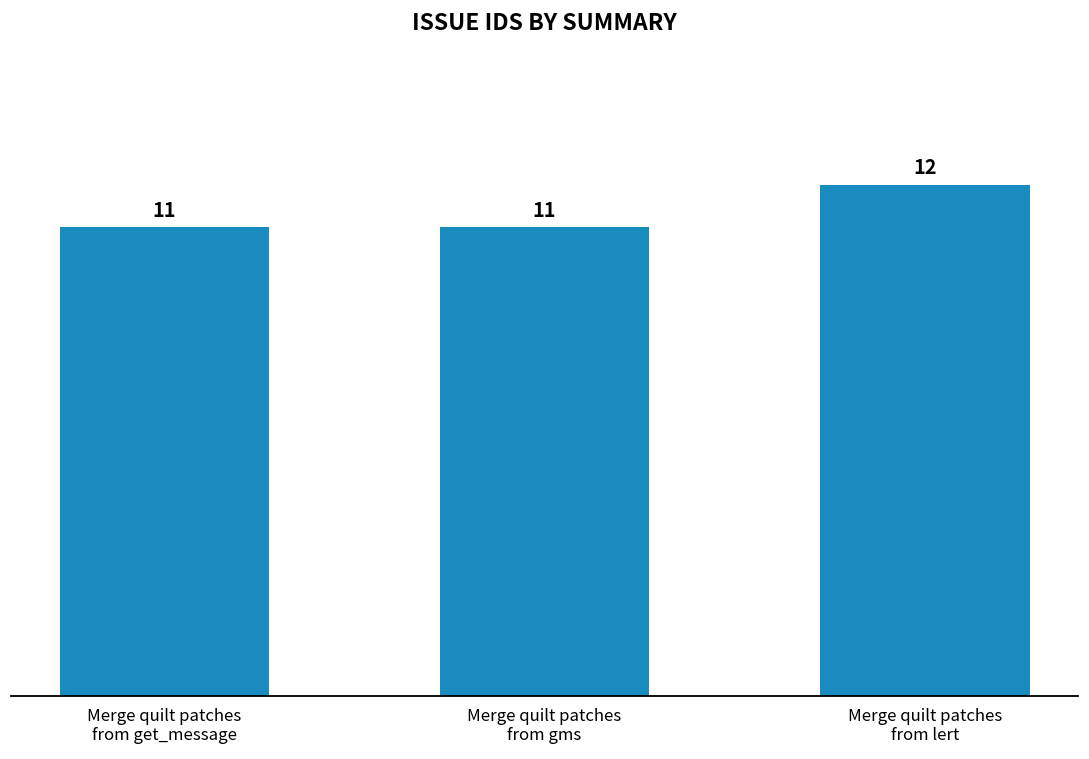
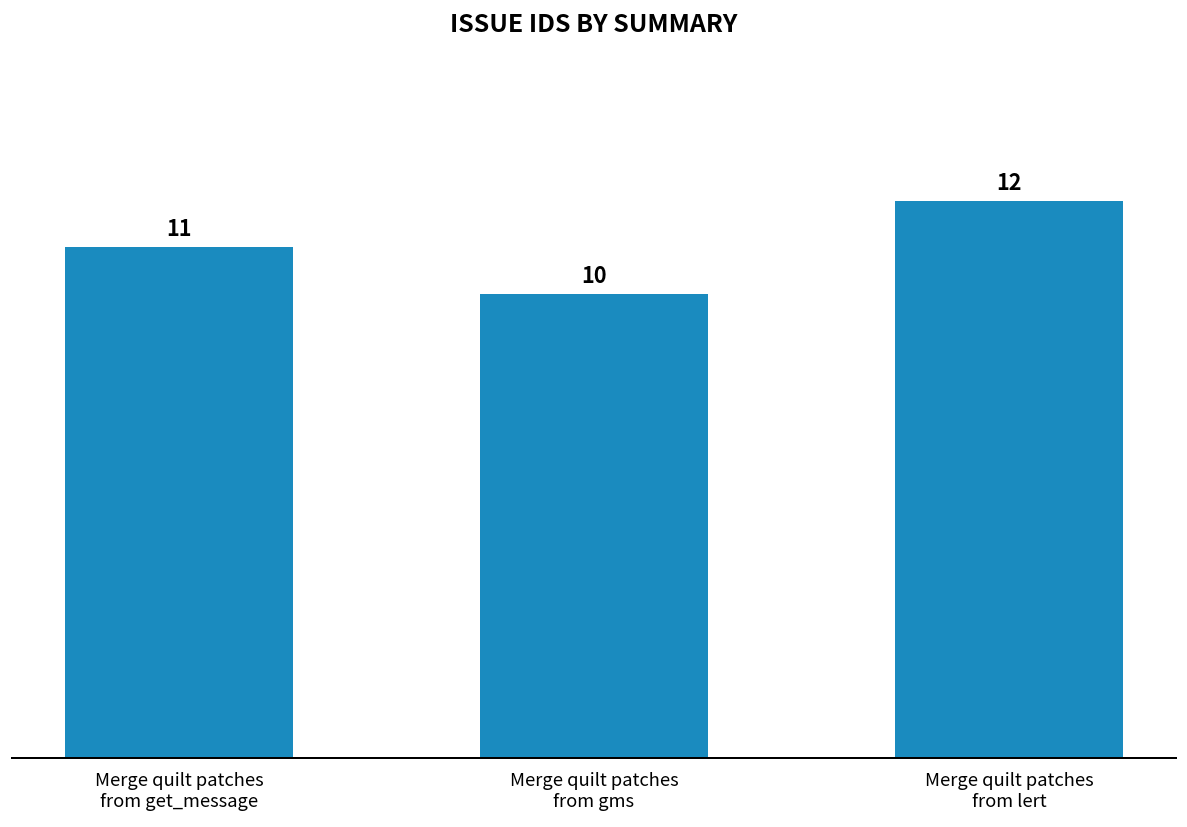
Merge quilt patches from gms: 11 -> 10
